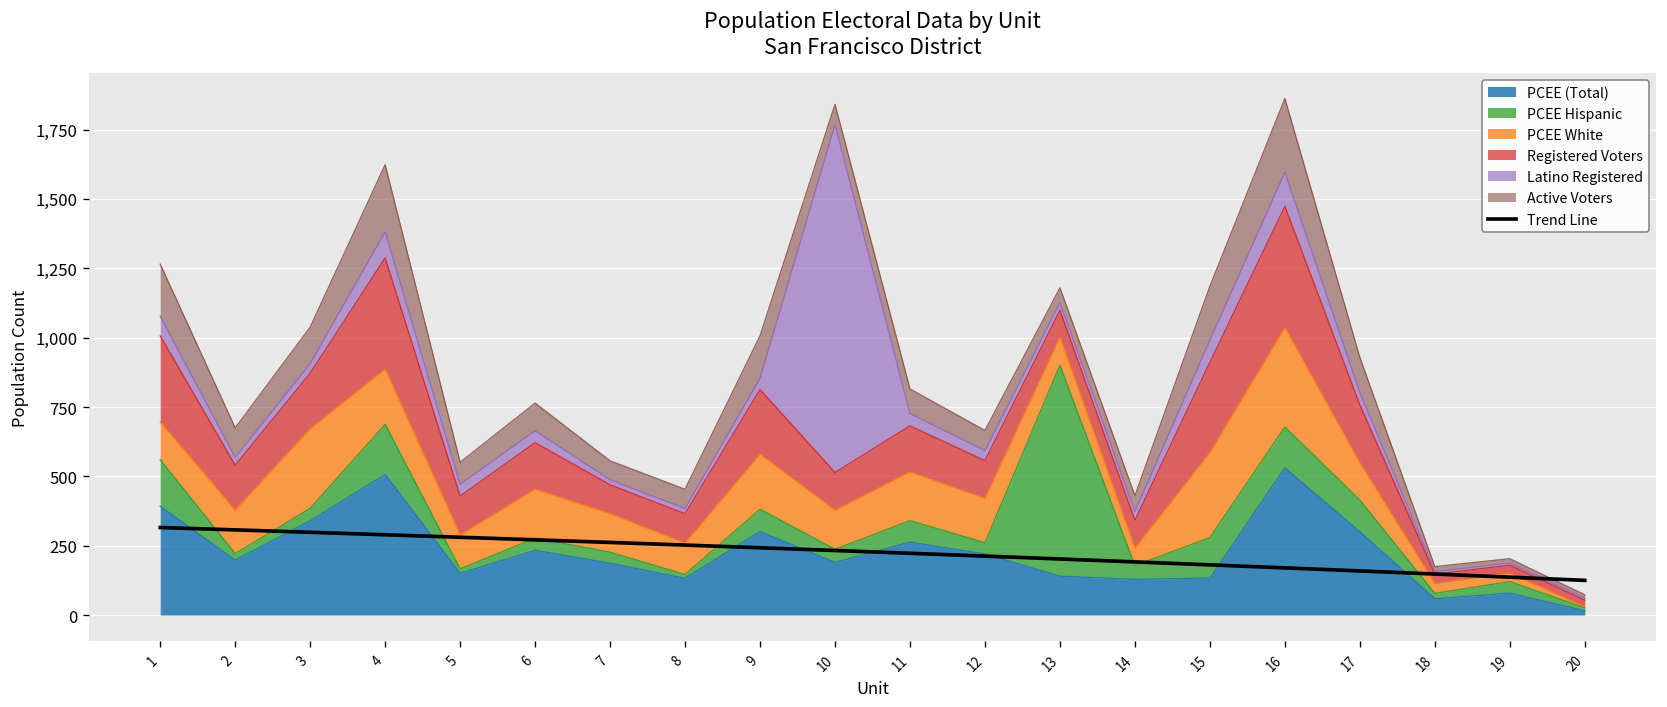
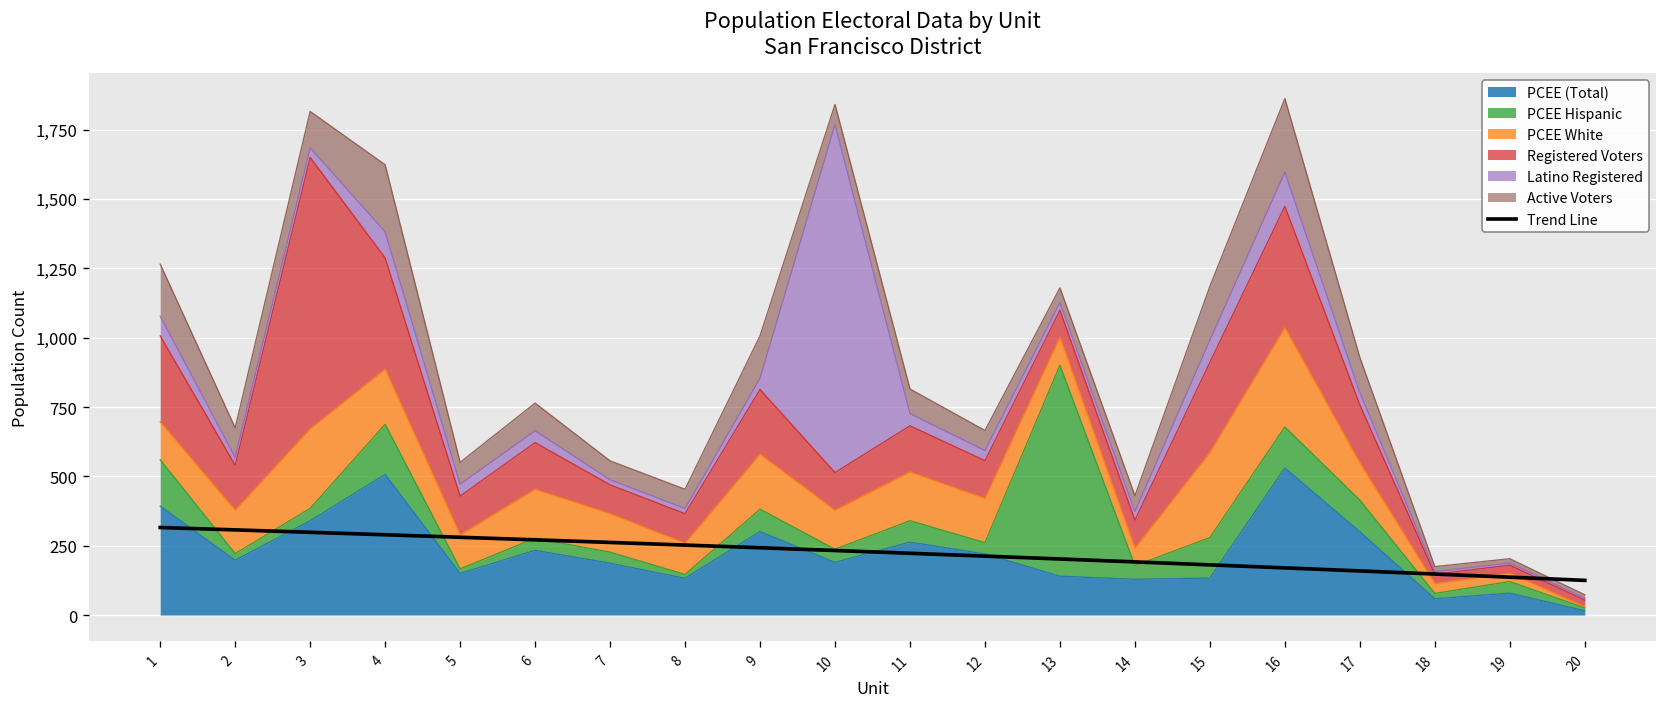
Registered Voters, 3: 200 -> 980
